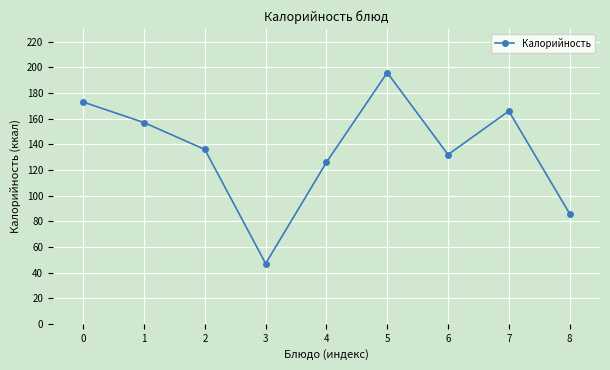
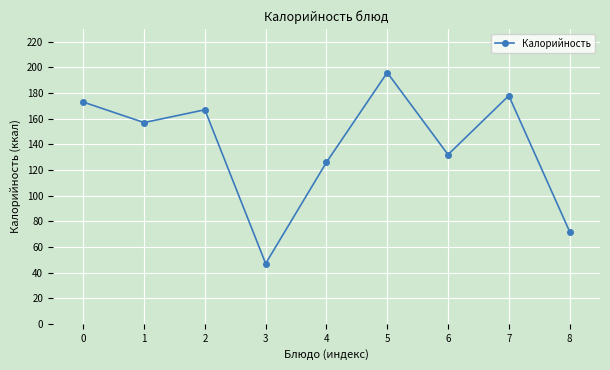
2: 136 -> 167
7: 166 -> 178
8: 86 -> 72
